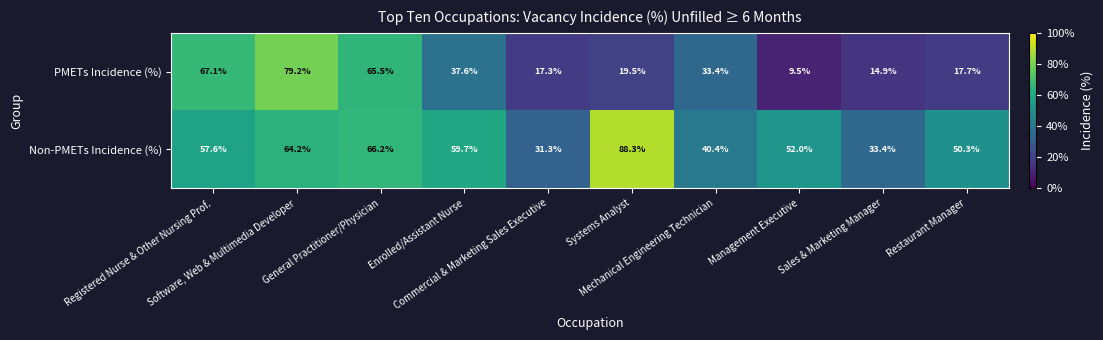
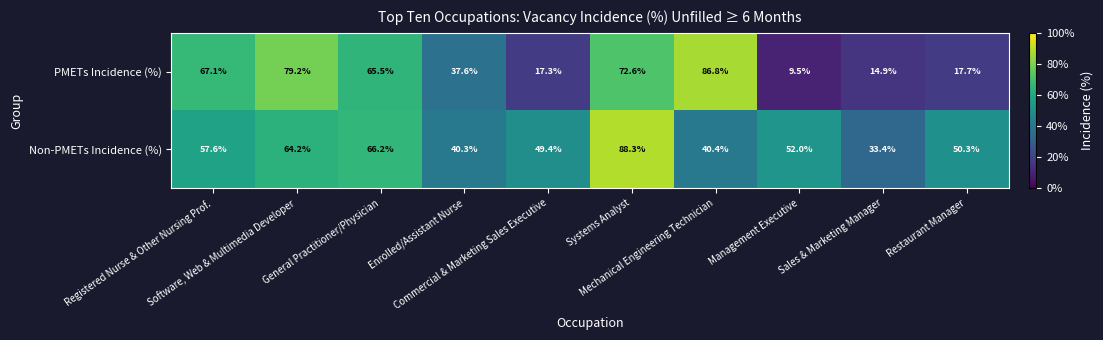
PMETs Incidence (%), Systems Analyst: 19.5% -> 72.6%
PMETs Incidence (%), Mechanical Engineering Technician: 33.4% -> 86.8%
Non-PMETs Incidence (%), Enrolled/Assistant Nurse: 59.7% -> 40.3%
Non-PMETs Incidence (%), Commercial & Marketing Sales Executive: 31.3% -> 49.4%
